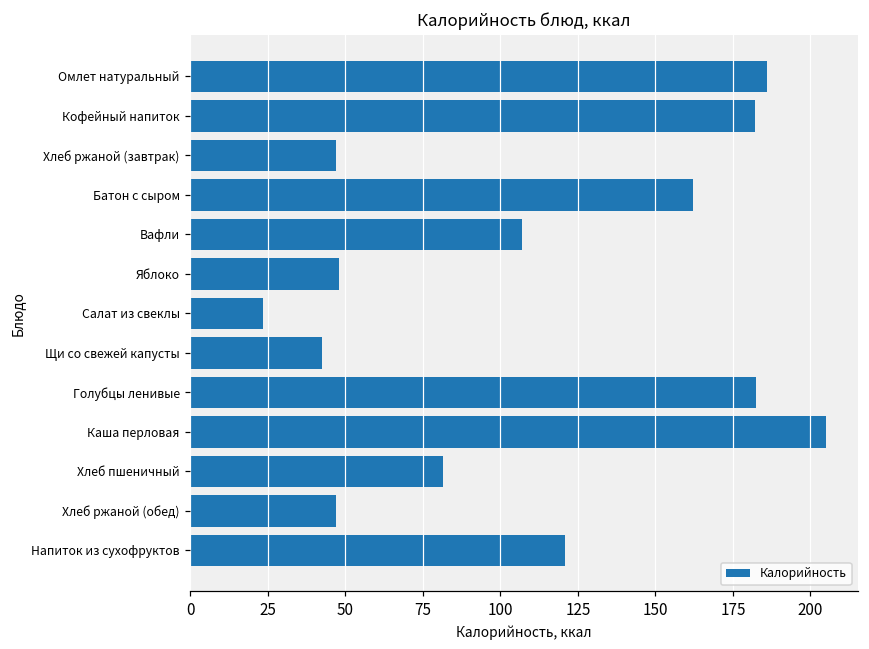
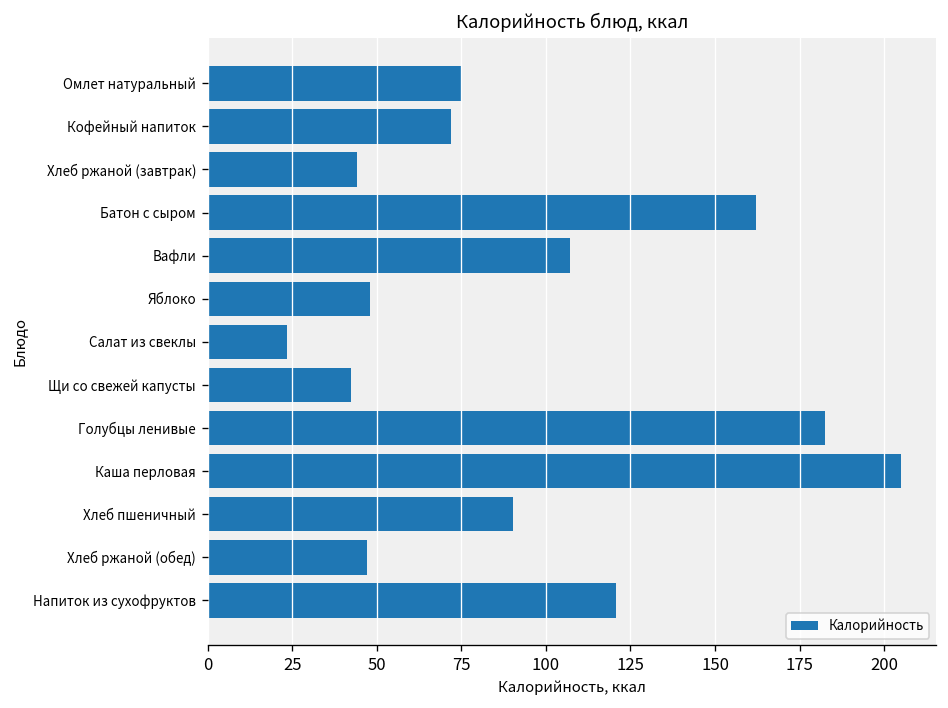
Омлет натуральный: 186 -> 75
Кофейный напиток: 182 -> 72
Хлеб ржаной (завтрак): 47 -> 44
Хлеб пшеничный: 81 -> 90
